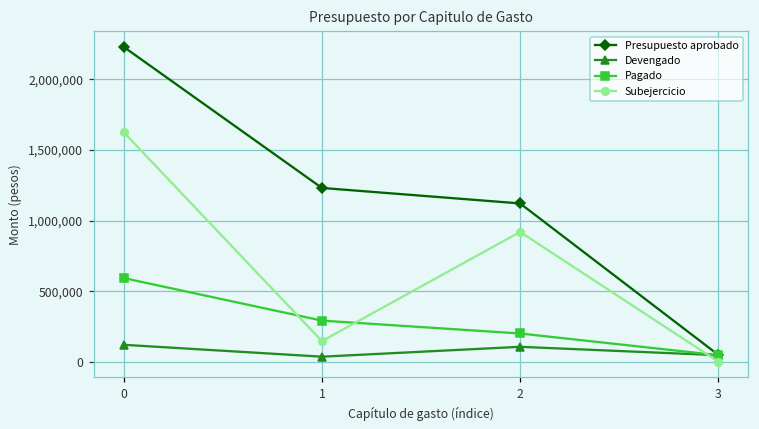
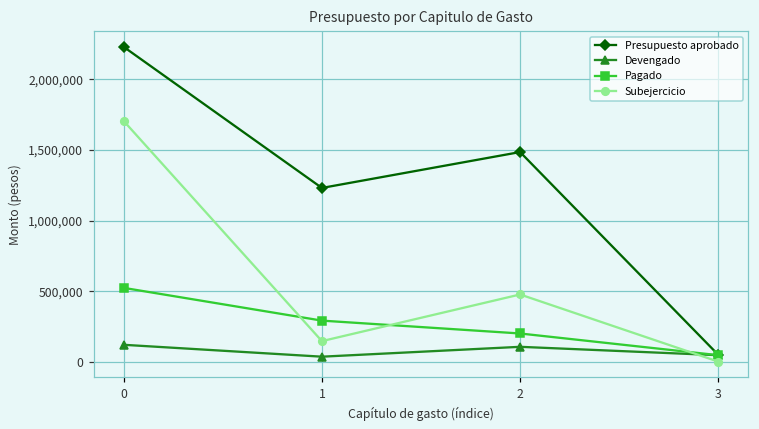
Pagado, 0: 590,000 -> 520,000
Subejercicio, 0: 1,630,000 -> 1,710,000
Presupuesto aprobado, 2: 1,120,000 -> 1,490,000
Subejercicio, 2: 920,000 -> 480,000
